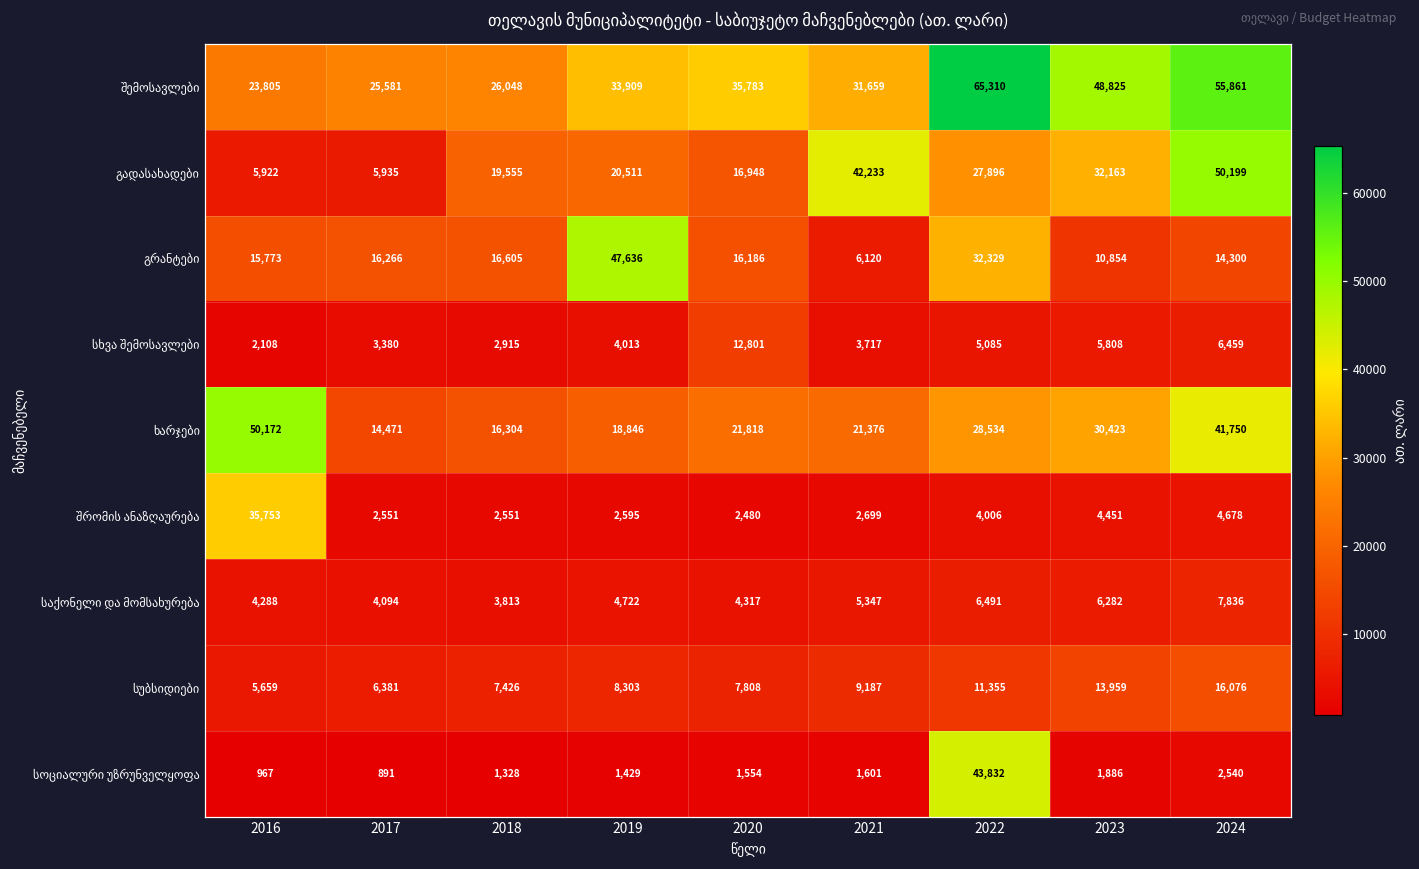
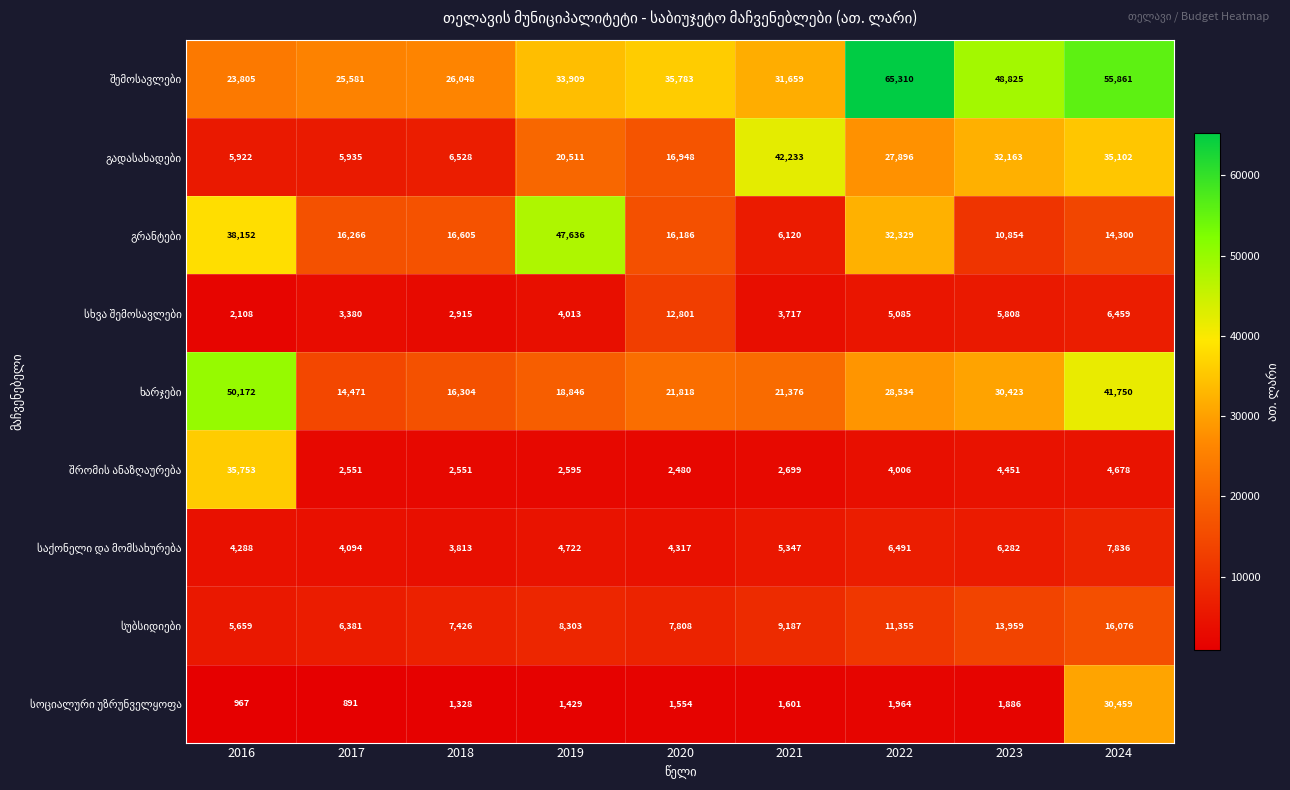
გადასახადები, 2018: 19,555 -> 6,528
გადასახადები, 2024: 50,199 -> 35,102
გრანტები, 2016: 15,773 -> 38,152
სოციალური უზრუნველყოფა, 2022: 43,832 -> 1,964
სოციალური უზრუნველყოფა, 2024: 2,540 -> 30,459
